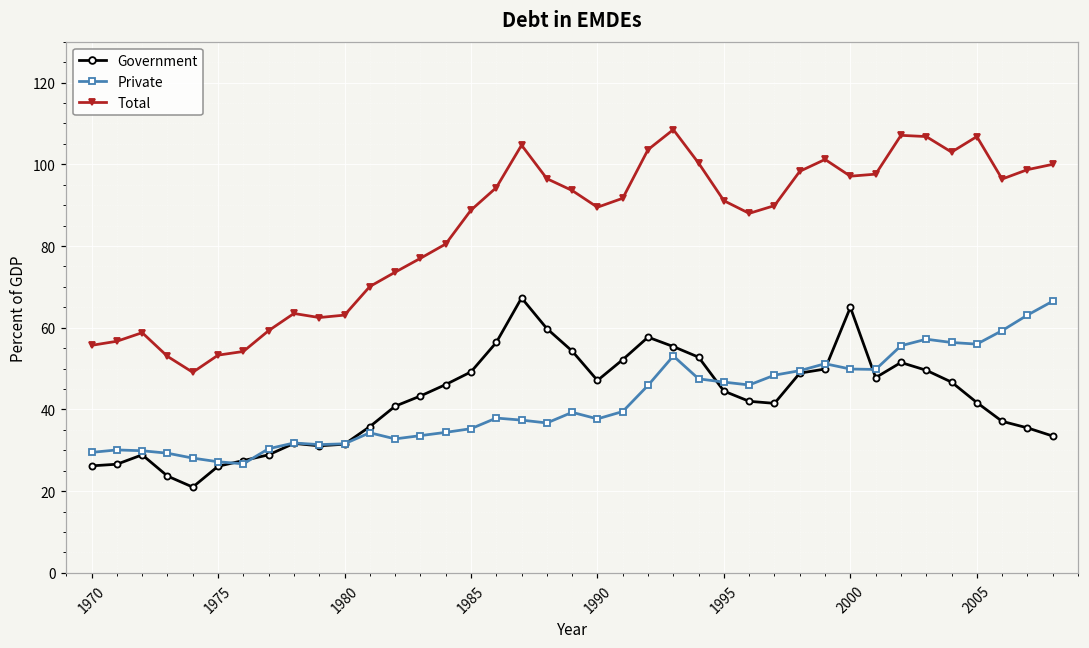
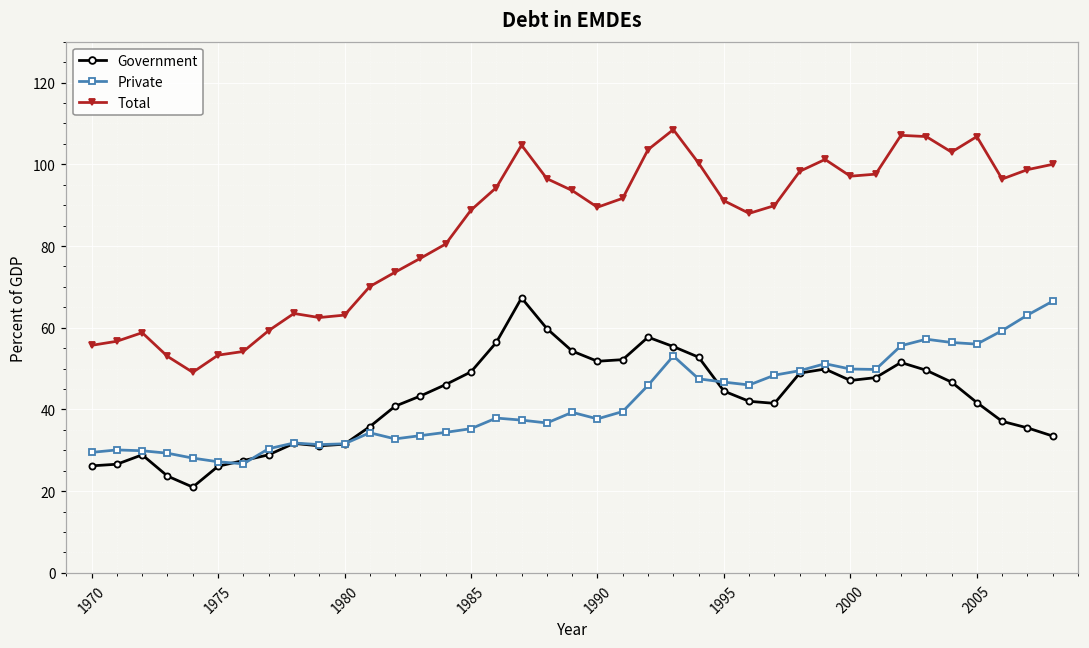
Government, 1990: 47 -> 52
Government, 2000: 65 -> 47
